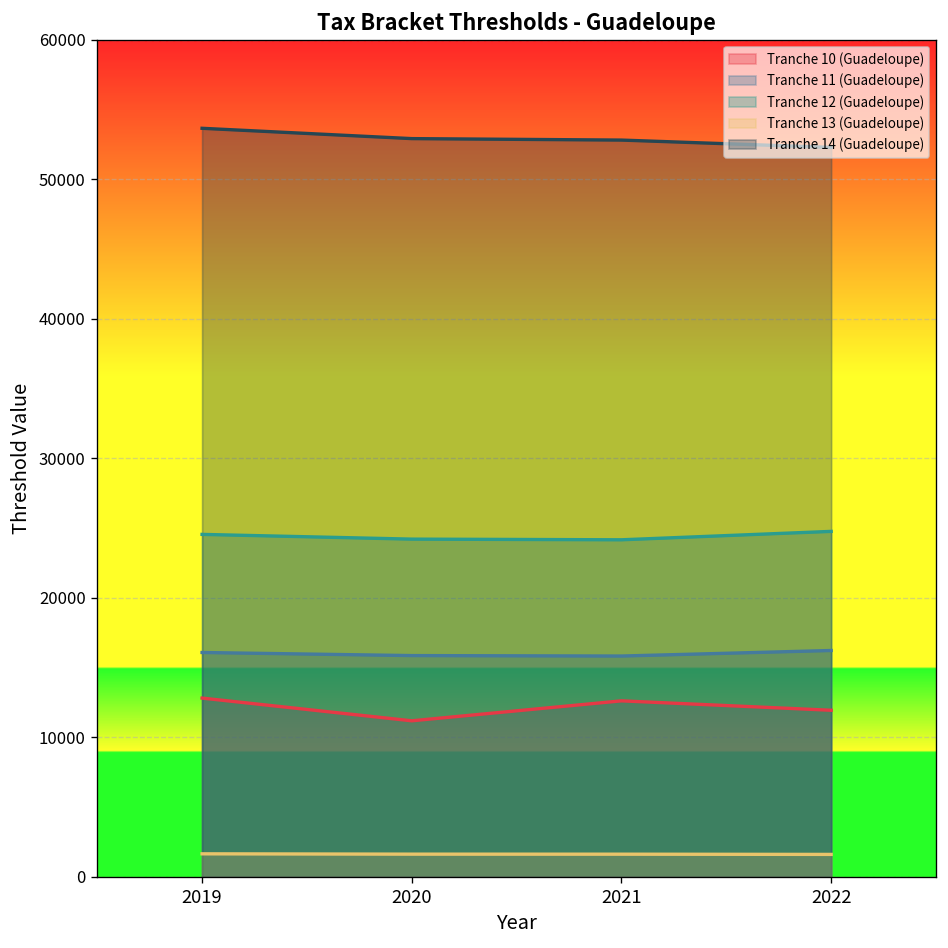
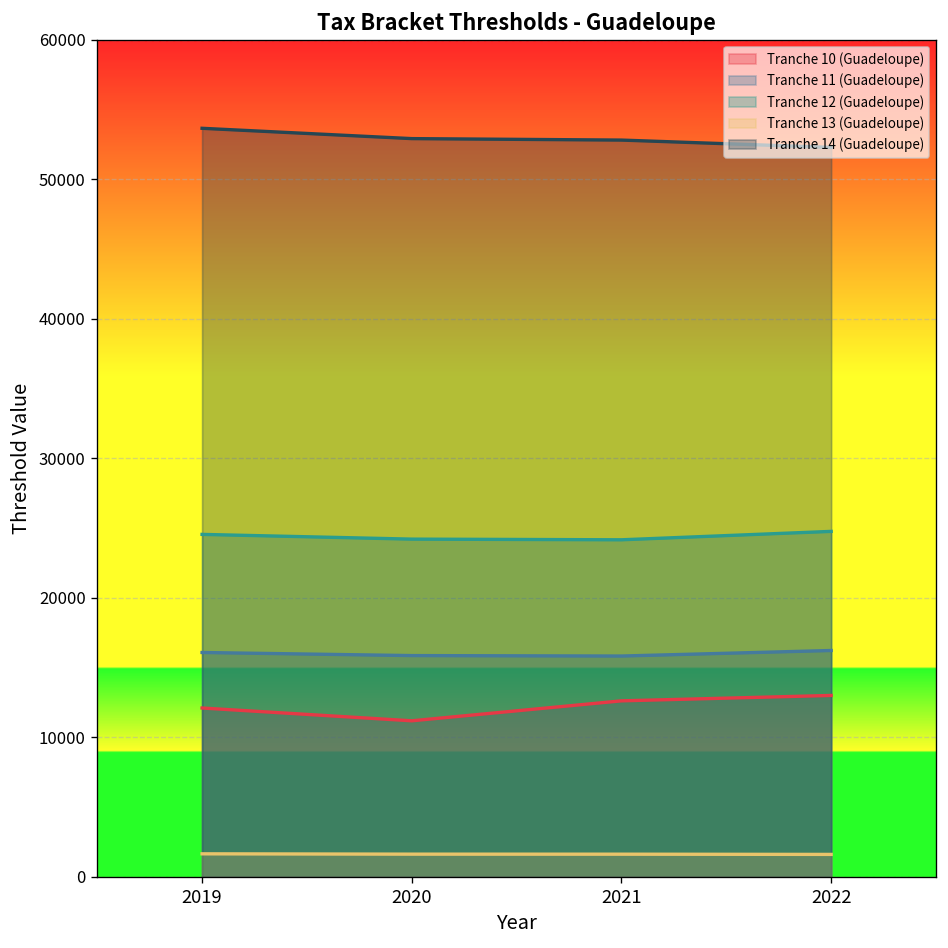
Tranche 10 (Guadeloupe), 2019: 12800 -> 12100
Tranche 10 (Guadeloupe), 2022: 11900 -> 13000
